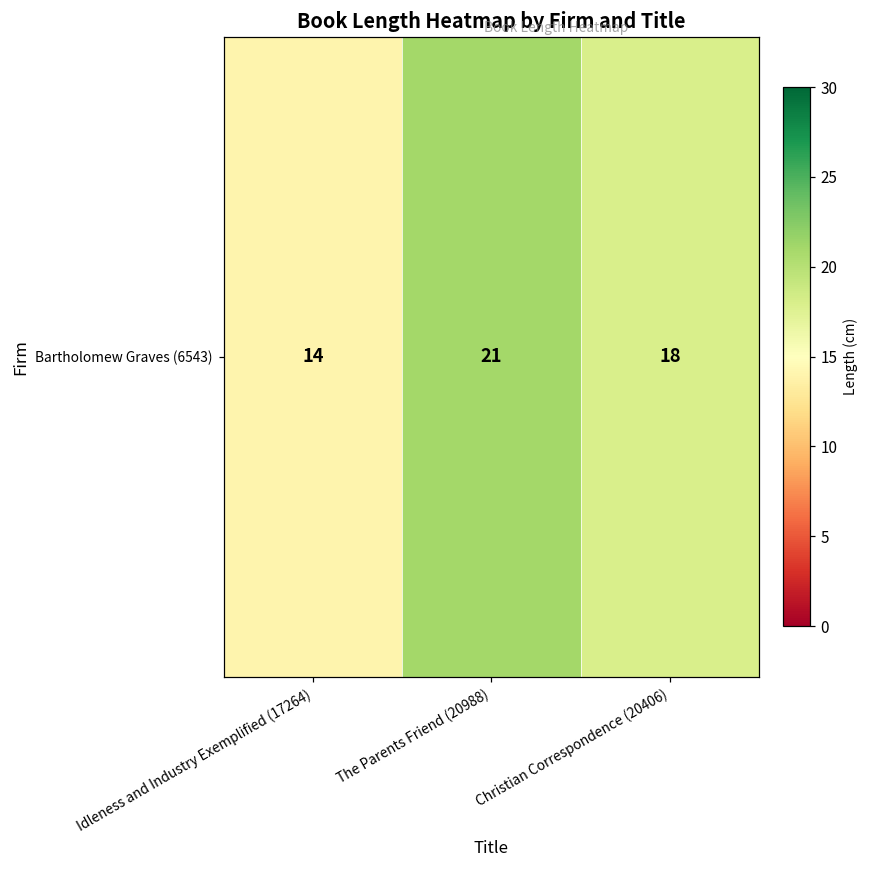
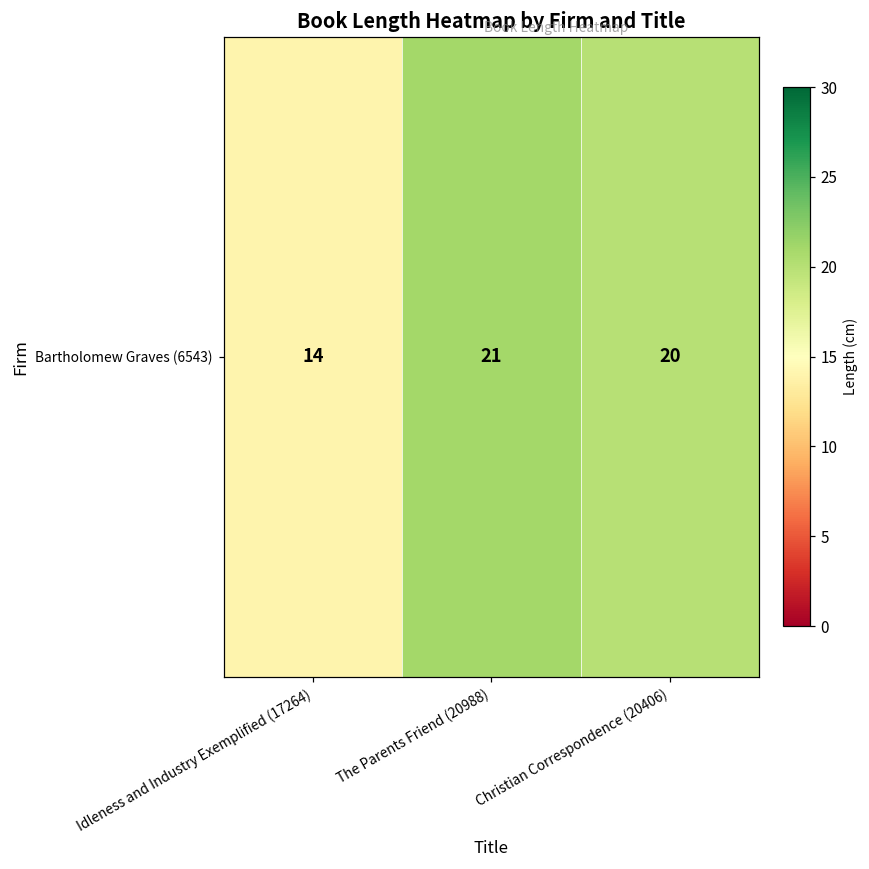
Bartholomew Graves (6543), Christian Correspondence (20406): 18 -> 20
